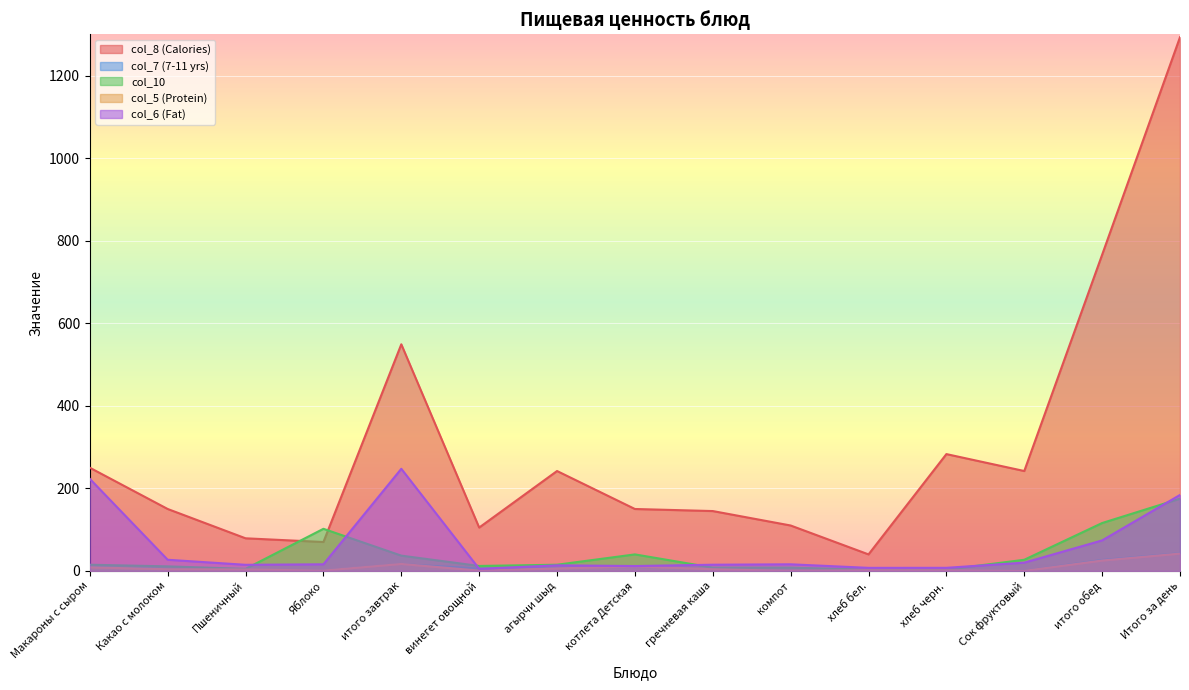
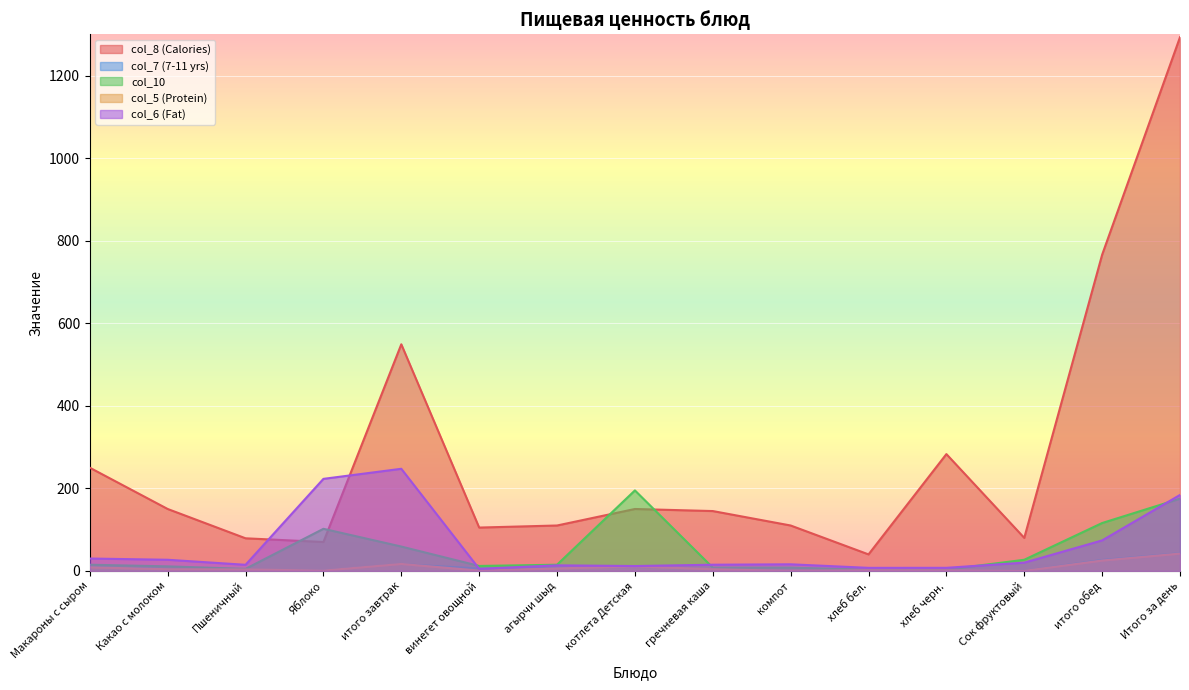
col_6 (Fat), Макароны с сыром: 220 -> 30
col_6 (Fat), Яблоко: 20 -> 220
col_10, итого завтрак: 40 -> 60
col_8 (Calories), агырчи шыд: 240 -> 110
col_10, котлета Детская: 40 -> 200
col_8 (Calories), Сок фруктовый: 240 -> 80
